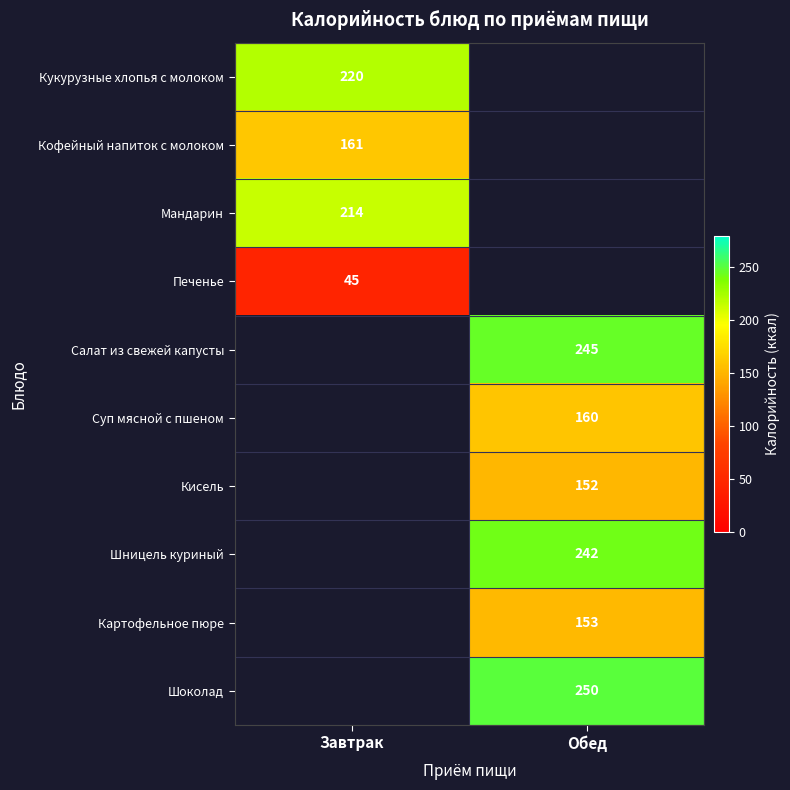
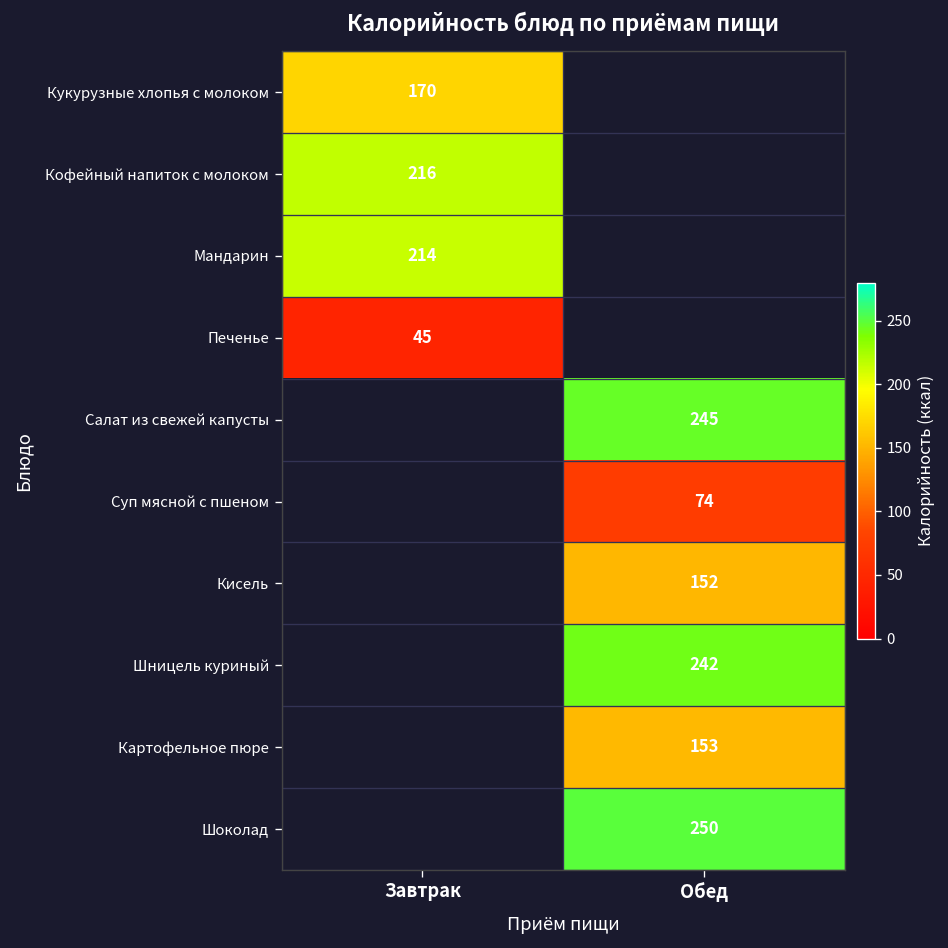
Кукурузные хлопья с молоком, Завтрак: 220 -> 170
Кофейный напиток с молоком, Завтрак: 161 -> 216
Суп мясной с пшеном, Обед: 160 -> 74
